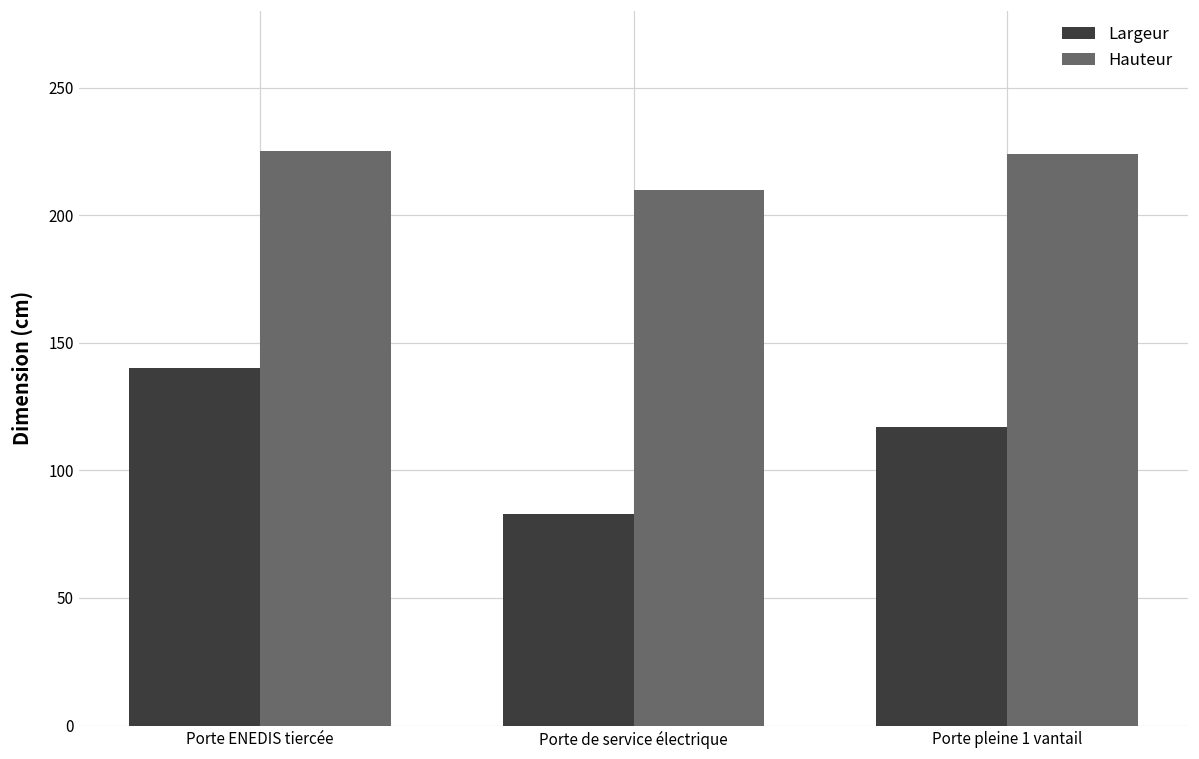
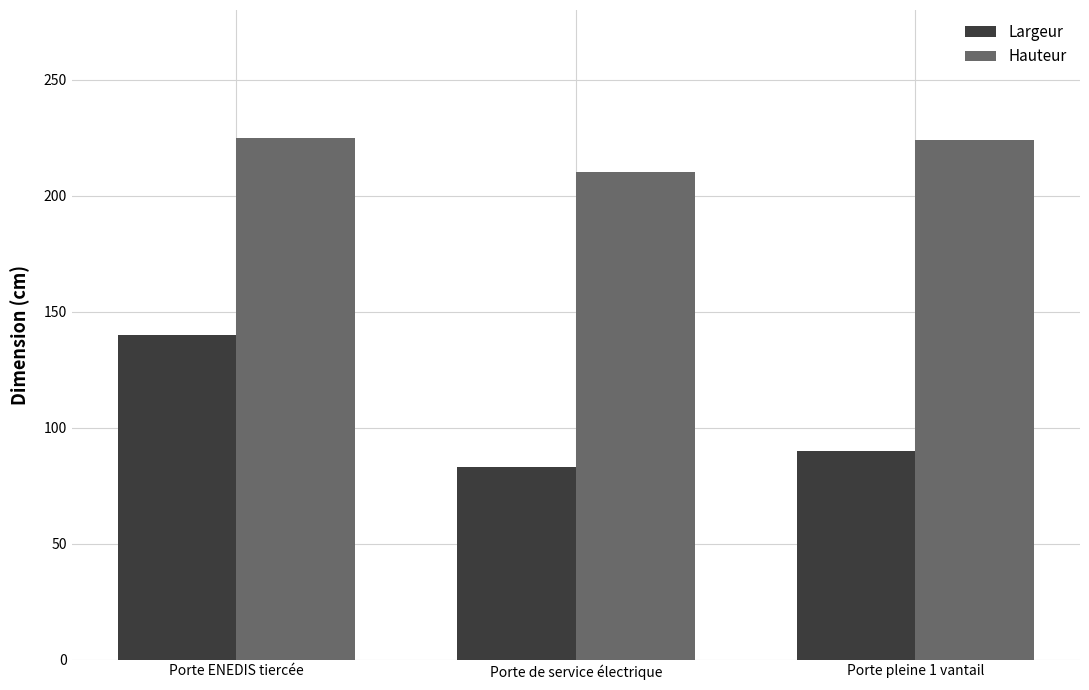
Largeur, Porte pleine 1 vantail: 117 -> 90
